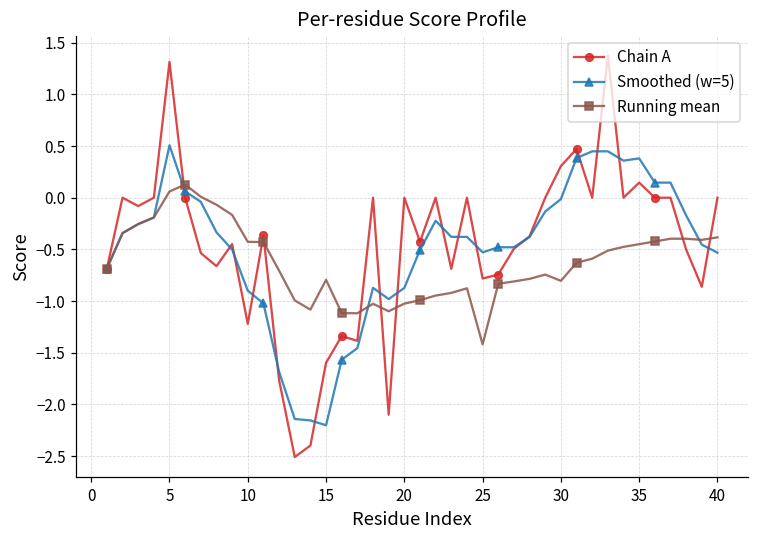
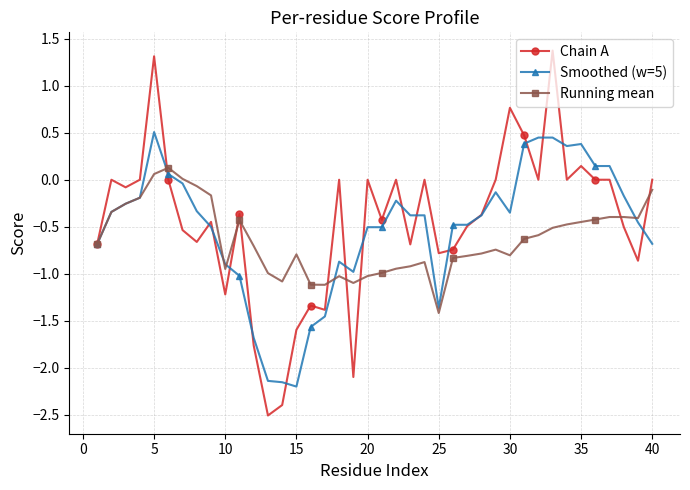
Running mean, 10: -0.4 -> -1.0
Smoothed (w=5), 20: -0.9 -> -0.5
Smoothed (w=5), 25: -0.5 -> -1.4
Chain A, 30: 0.3 -> 0.8
Smoothed (w=5), 30: 0.0 -> -0.4
Smoothed (w=5), 40: -0.5 -> -0.7
Running mean, 40: -0.4 -> -0.1
